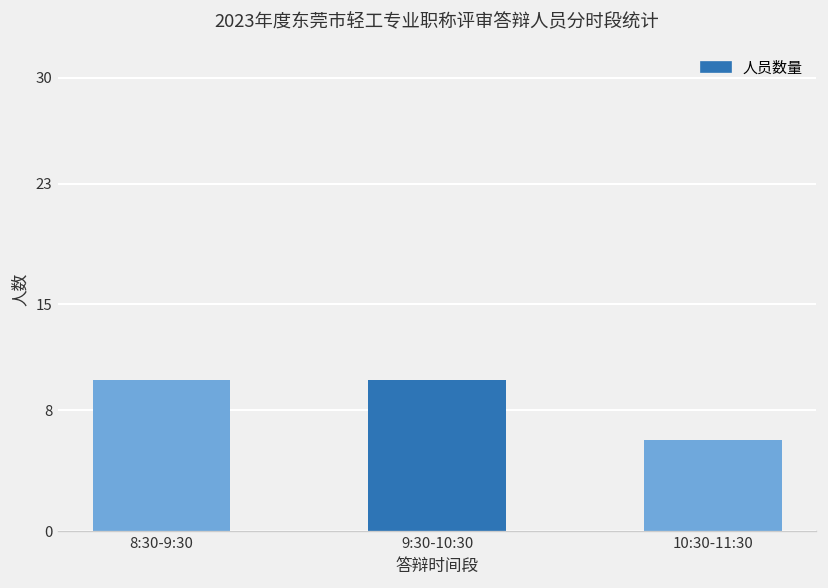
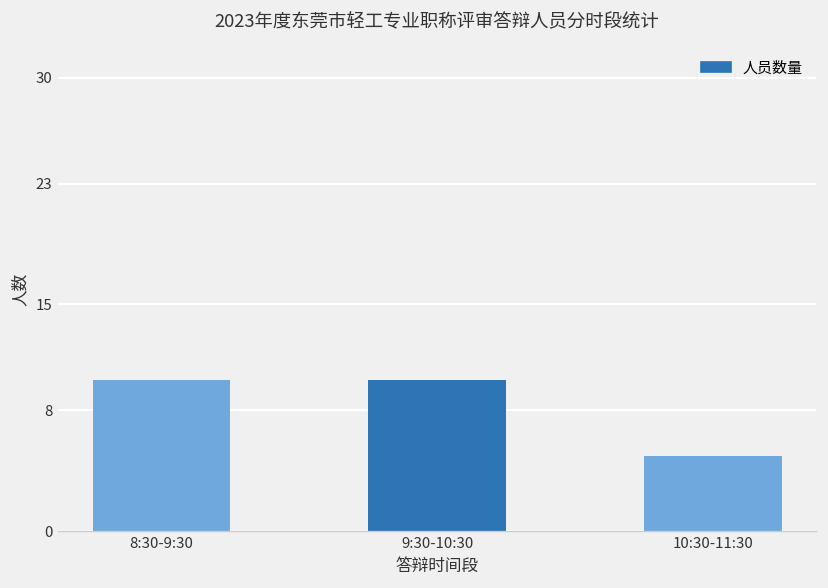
10:30-11:30: 6 -> 5
